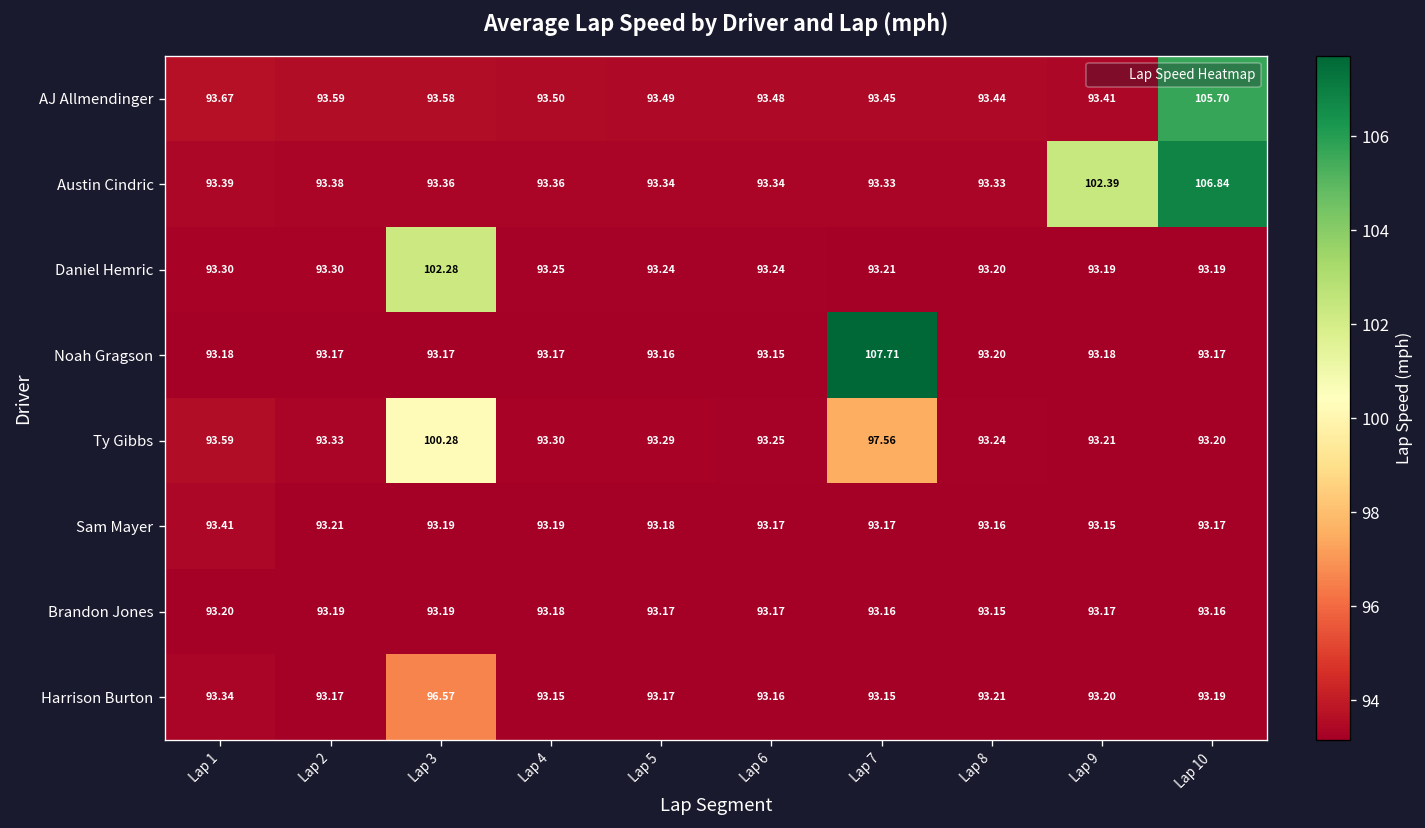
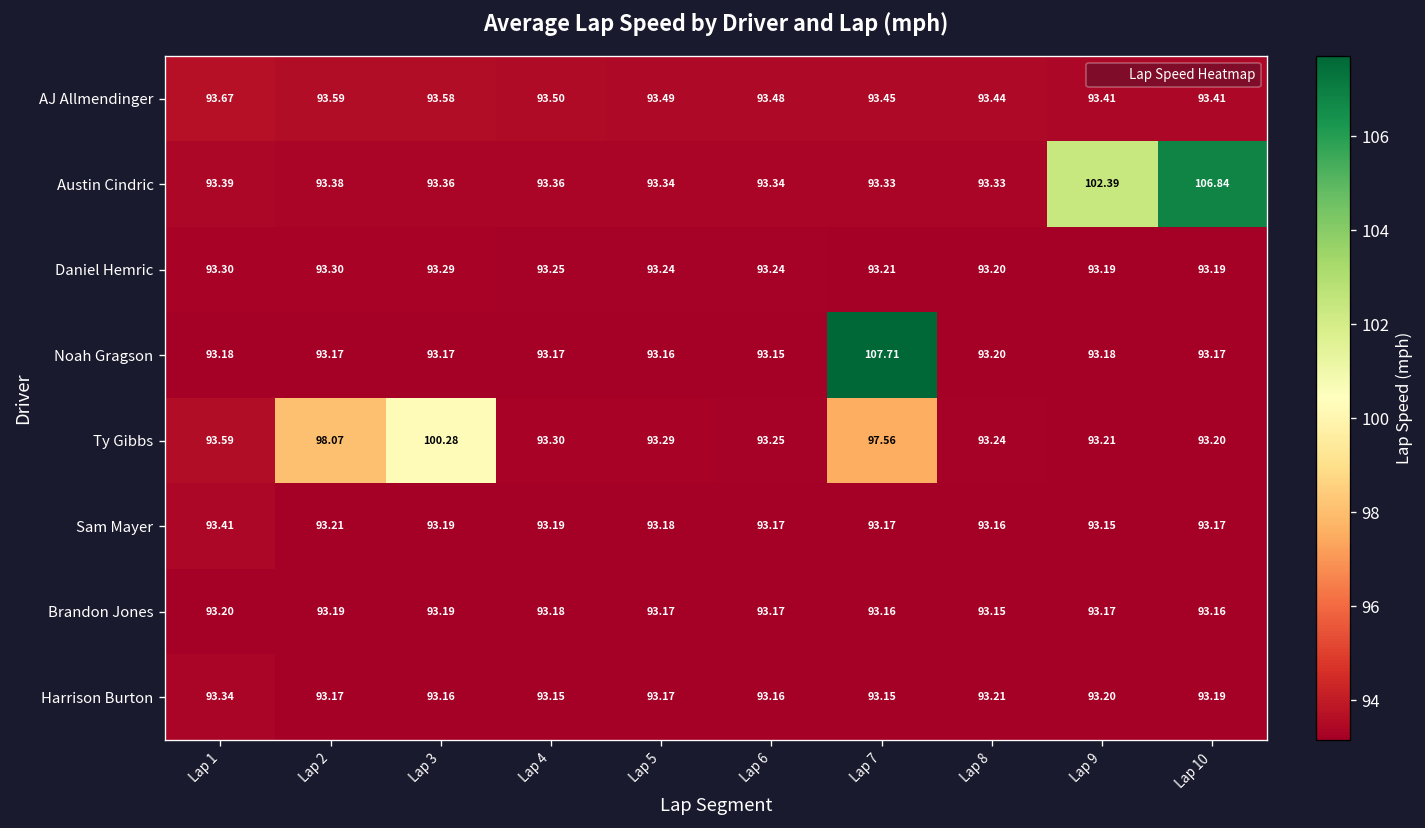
AJ Allmendinger, Lap 10: 105.70 -> 93.41
Daniel Hemric, Lap 3: 102.28 -> 93.29
Ty Gibbs, Lap 2: 93.33 -> 98.07
Harrison Burton, Lap 3: 96.57 -> 93.16
